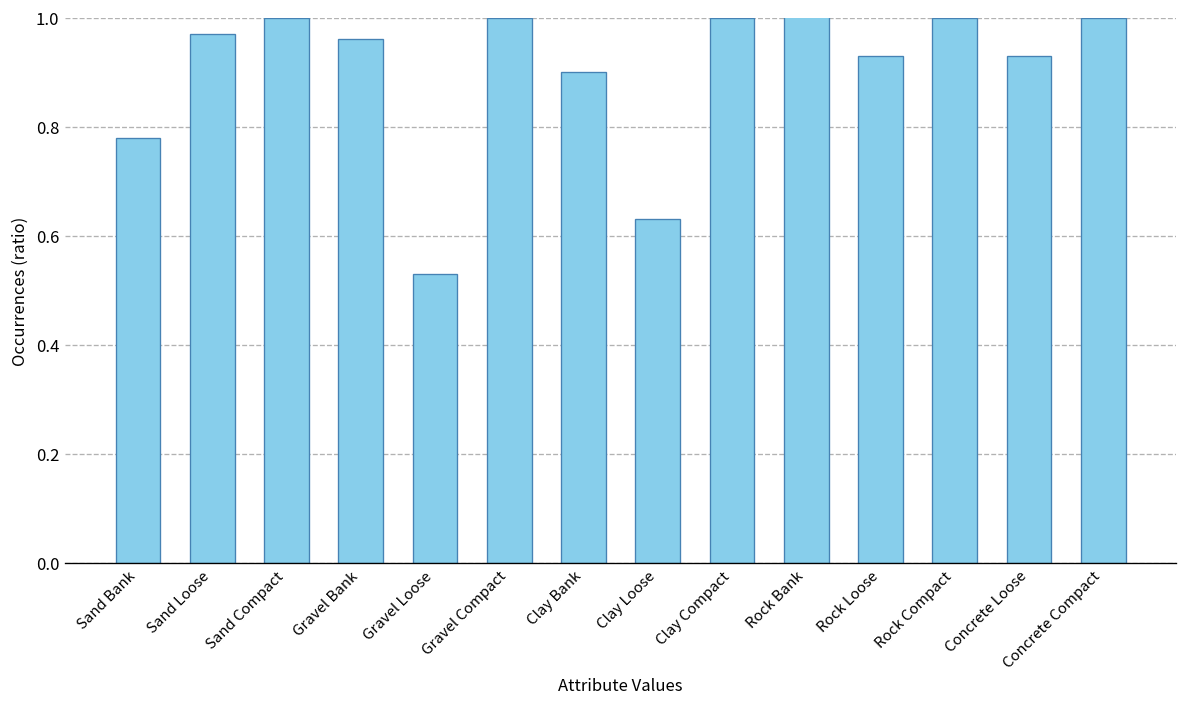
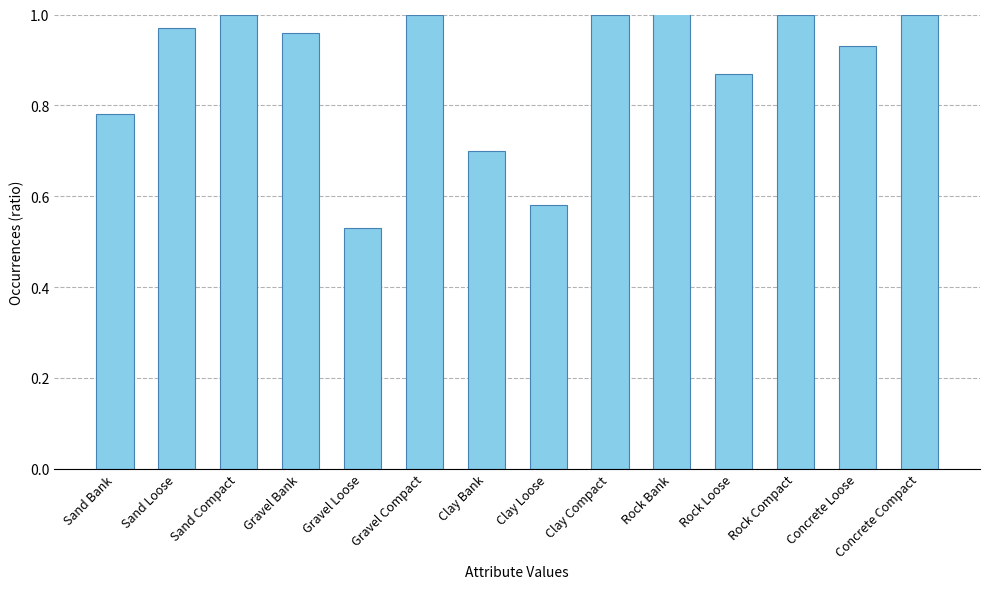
Clay Bank: 0.9 -> 0.7
Clay Loose: 0.63 -> 0.58
Rock Loose: 0.93 -> 0.87
